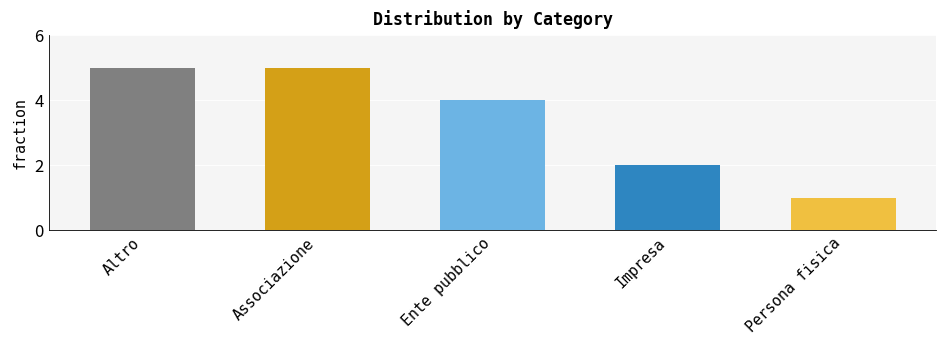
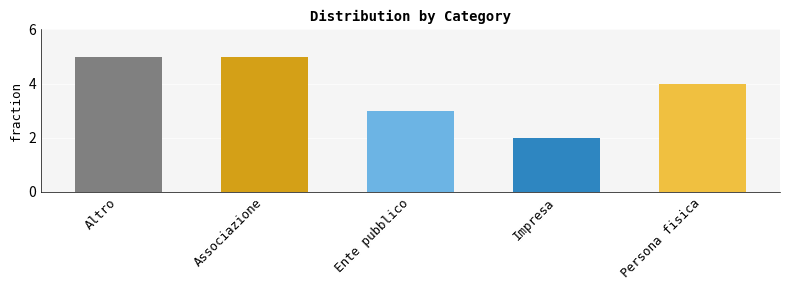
Ente pubblico: 4 -> 3
Persona fisica: 1 -> 4
